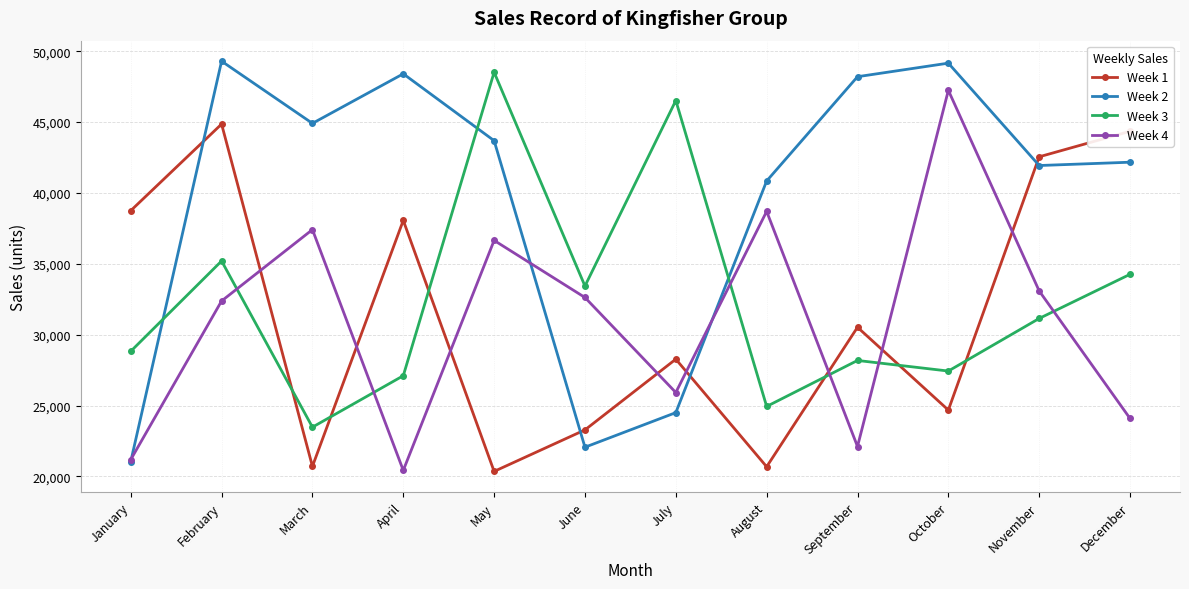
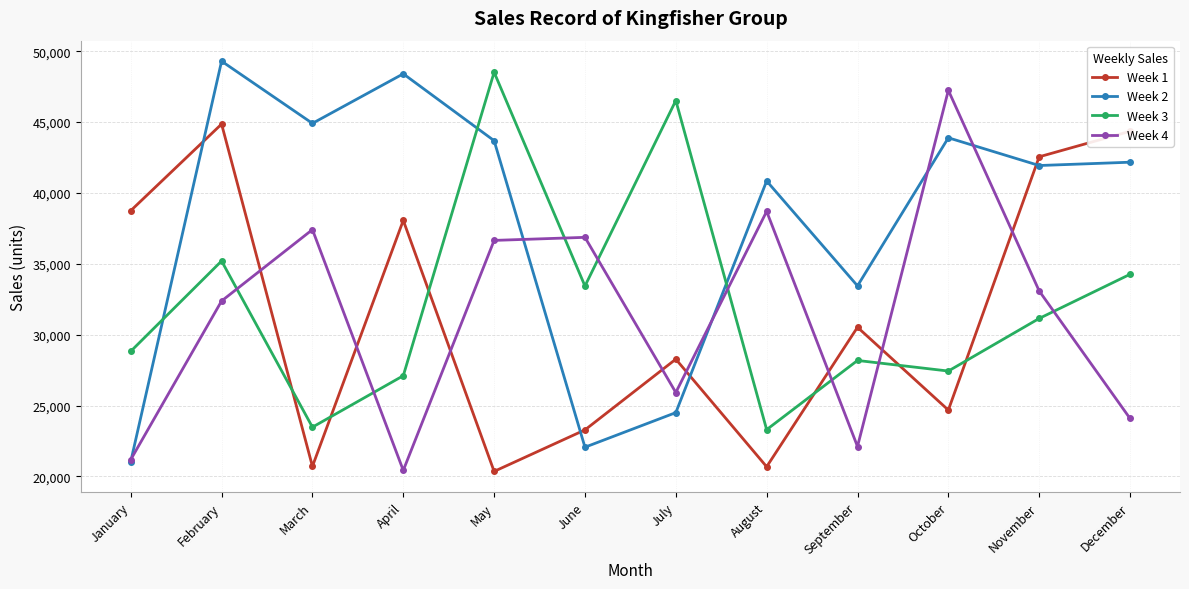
Week 4, June: 32,600 -> 36,900
Week 3, August: 24,900 -> 23,300
Week 2, September: 48,200 -> 33,400
Week 2, October: 49,200 -> 43,900
